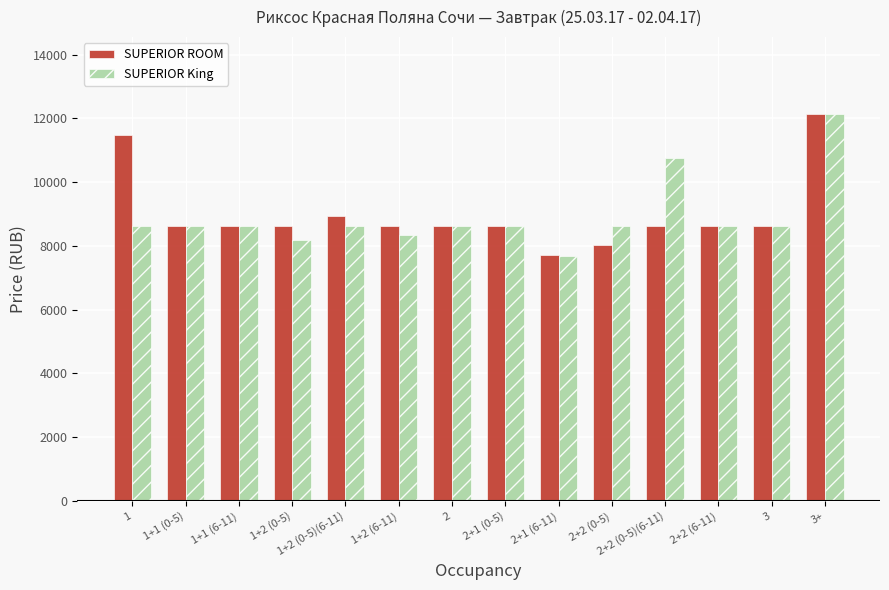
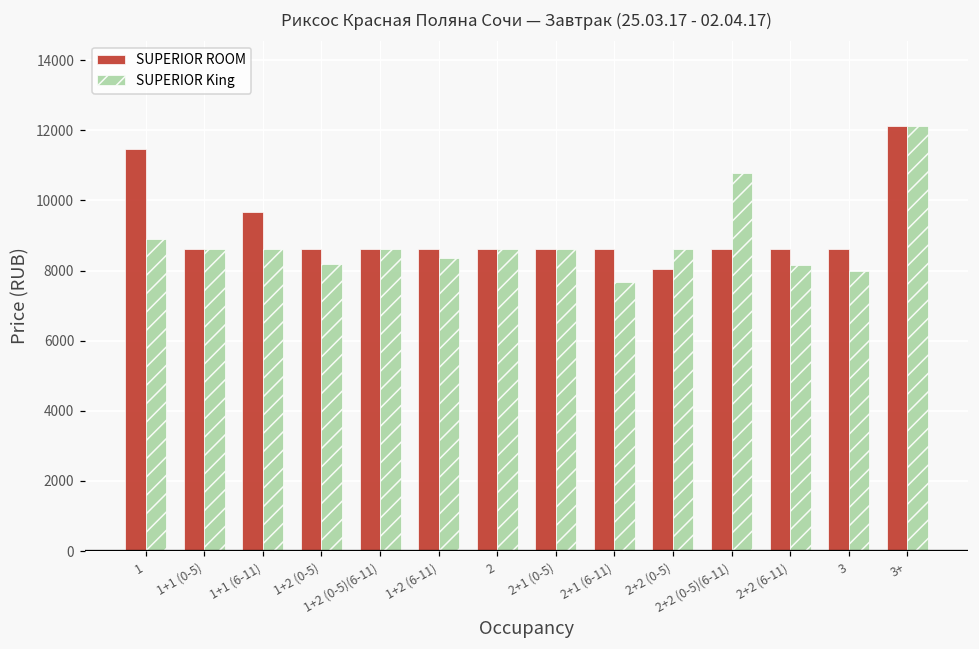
SUPERIOR King, 1: 8600 -> 8900
SUPERIOR ROOM, 1+1 (6-11): 8600 -> 9700
SUPERIOR ROOM, 1+2 (0-5)(6-11): 8900 -> 8600
SUPERIOR ROOM, 2+1 (6-11): 7700 -> 8600
SUPERIOR King, 2+2 (6-11): 8600 -> 8200
SUPERIOR King, 3: 8600 -> 8000
